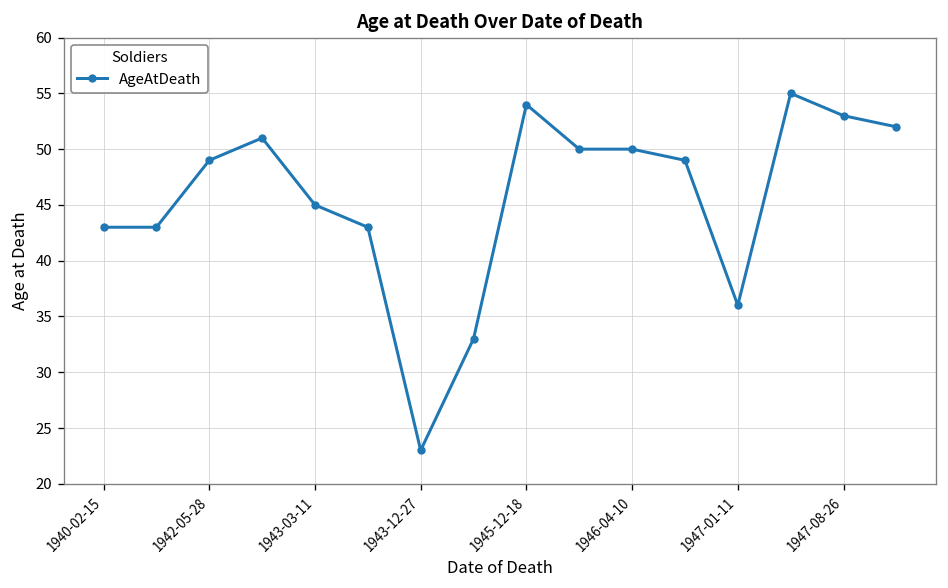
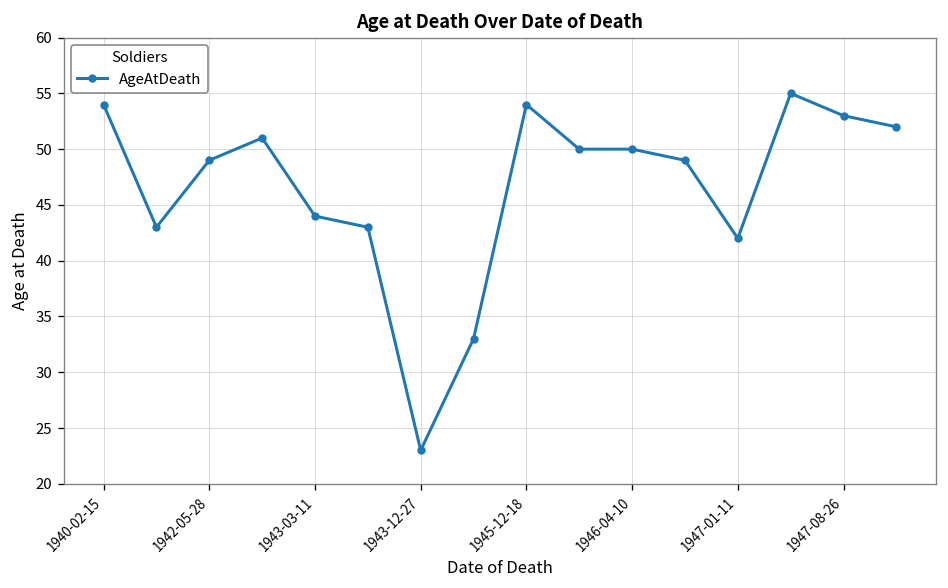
1940-02-15: 43 -> 54
1943-03-11: 45 -> 44
1947-01-11: 36 -> 42
